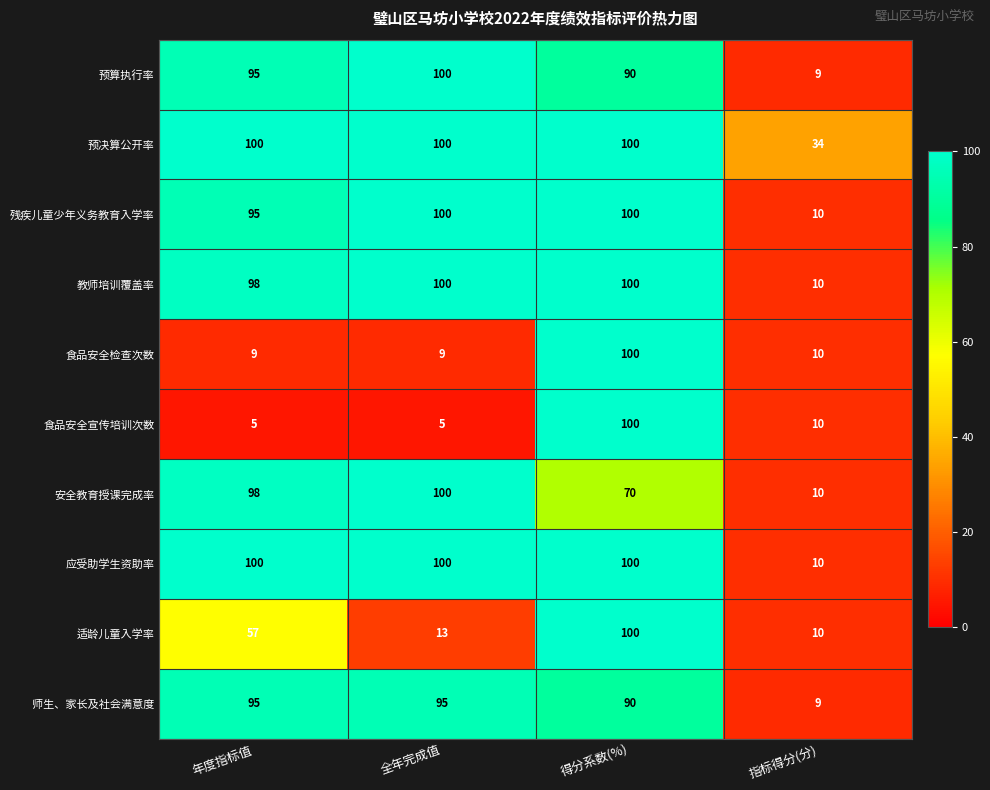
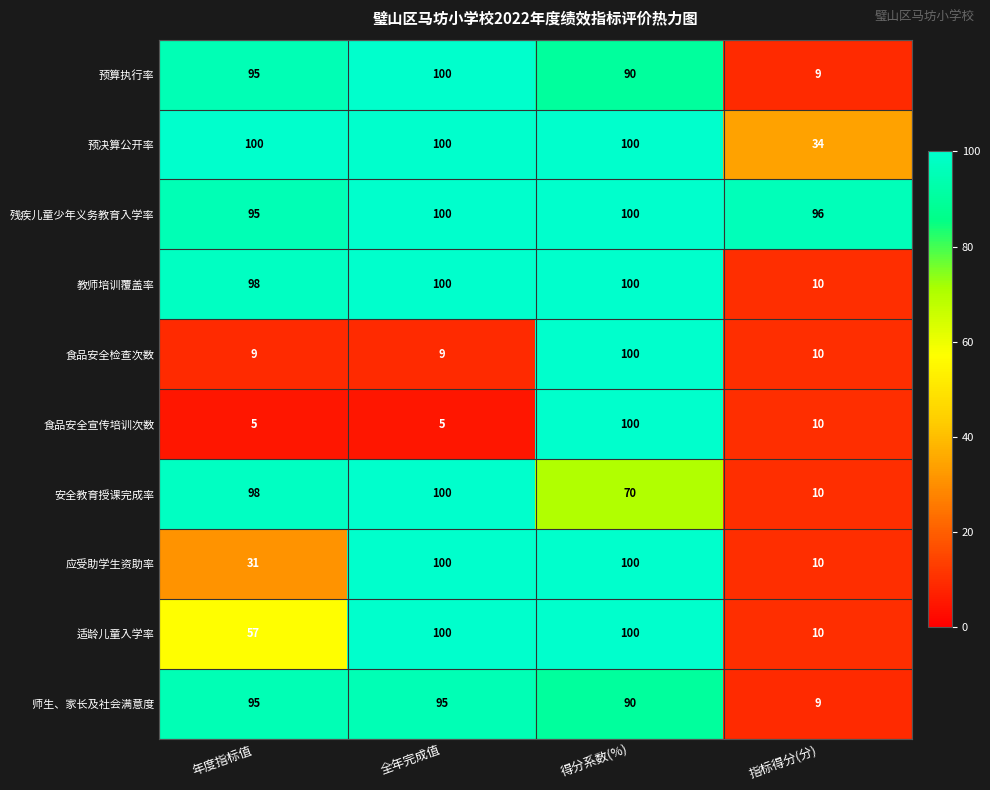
残疾儿童少年义务教育入学率, 指标得分(分): 10 -> 96
应受助学生资助率, 年度指标值: 100 -> 31
适龄儿童入学率, 全年完成值: 13 -> 100
